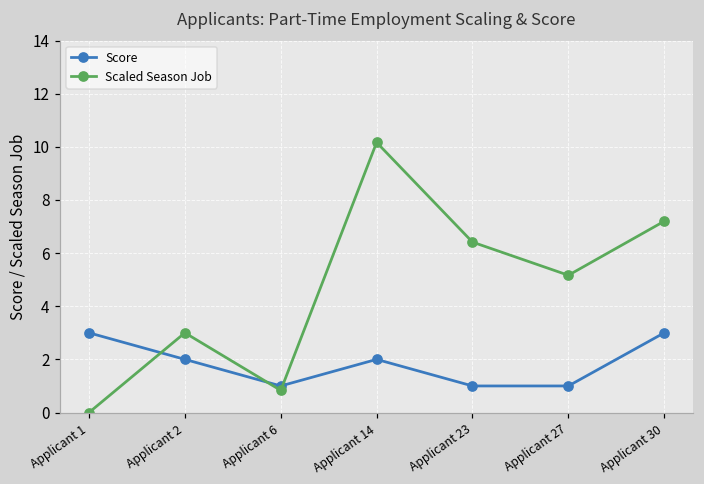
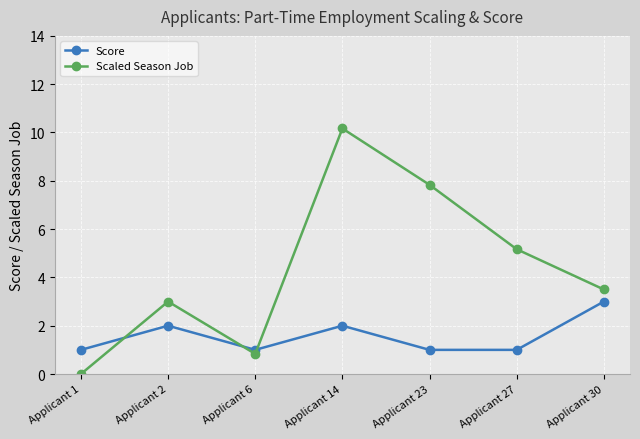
Score, Applicant 1: 3 -> 1
Scaled Season Job, Applicant 23: 6.4 -> 7.8
Scaled Season Job, Applicant 30: 7.2 -> 3.5
